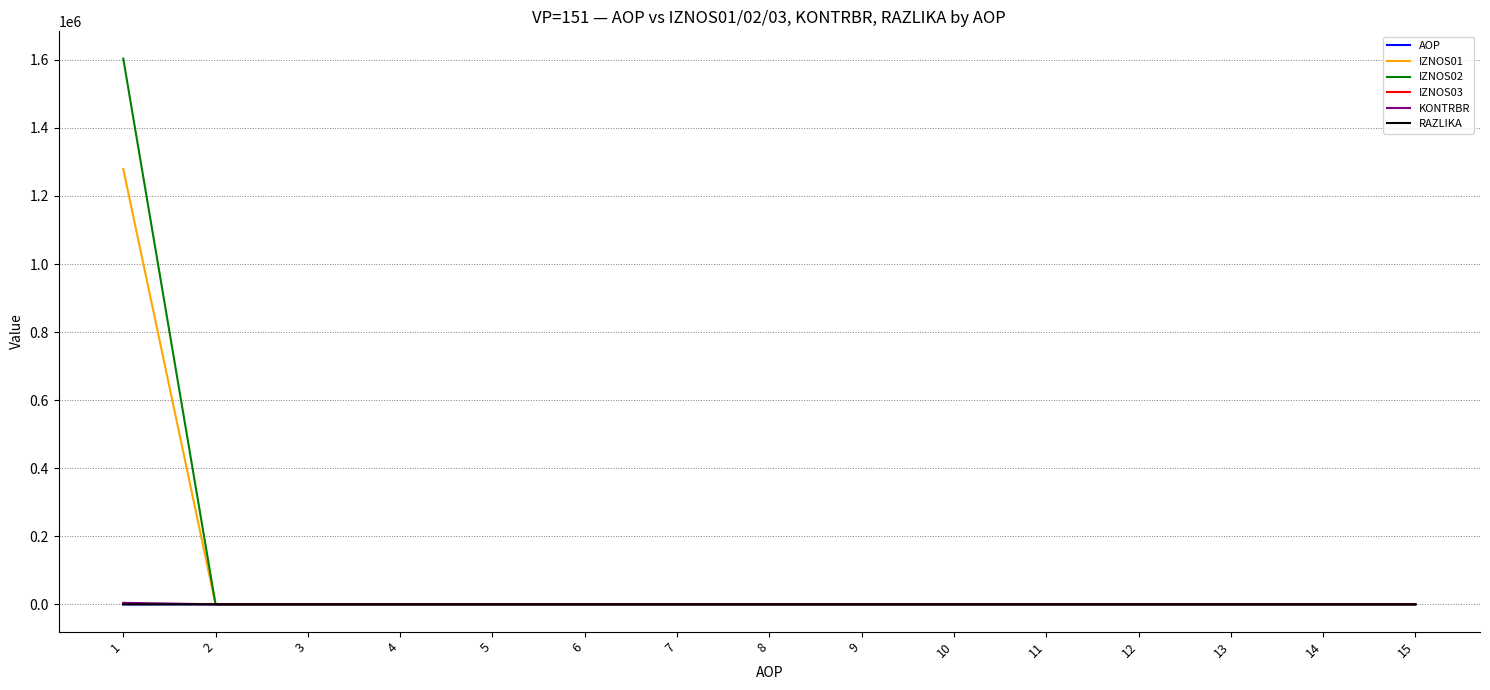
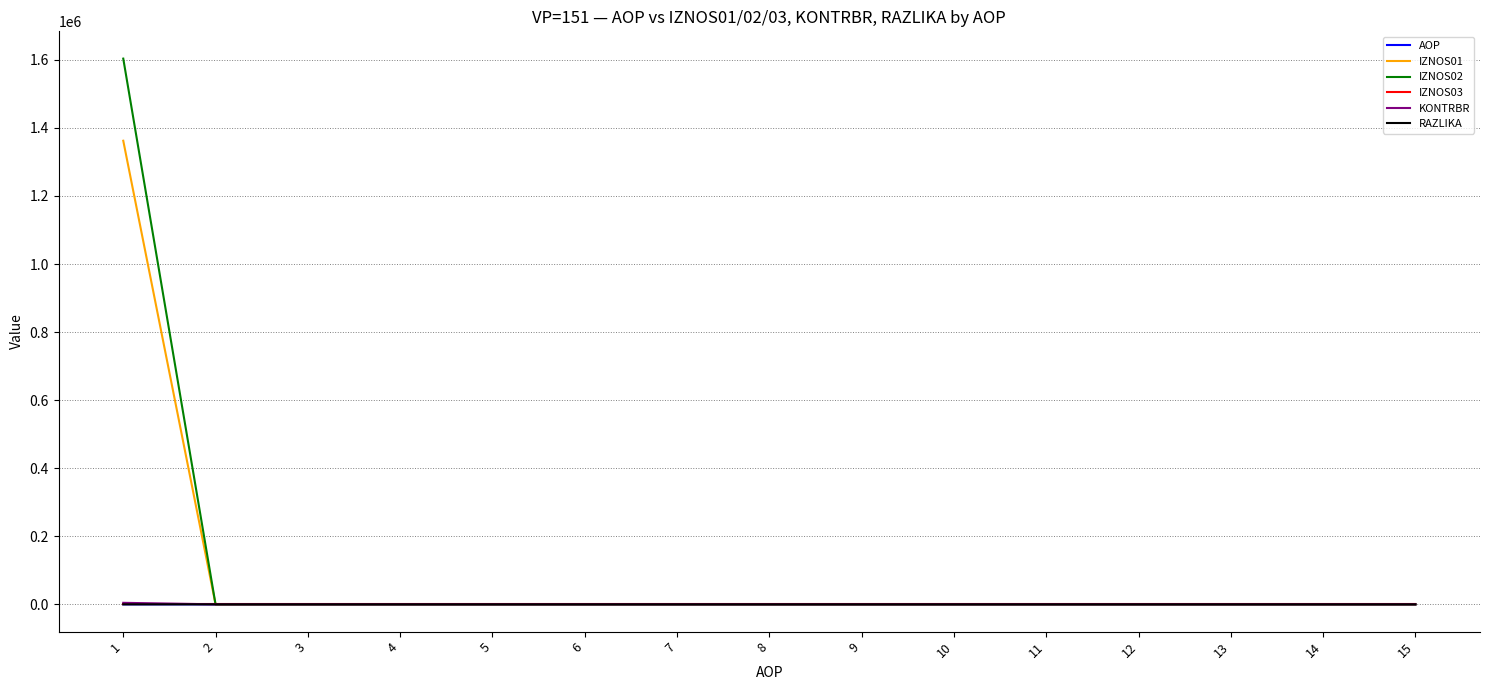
IZNOS01, 1: 1280000 -> 1360000
